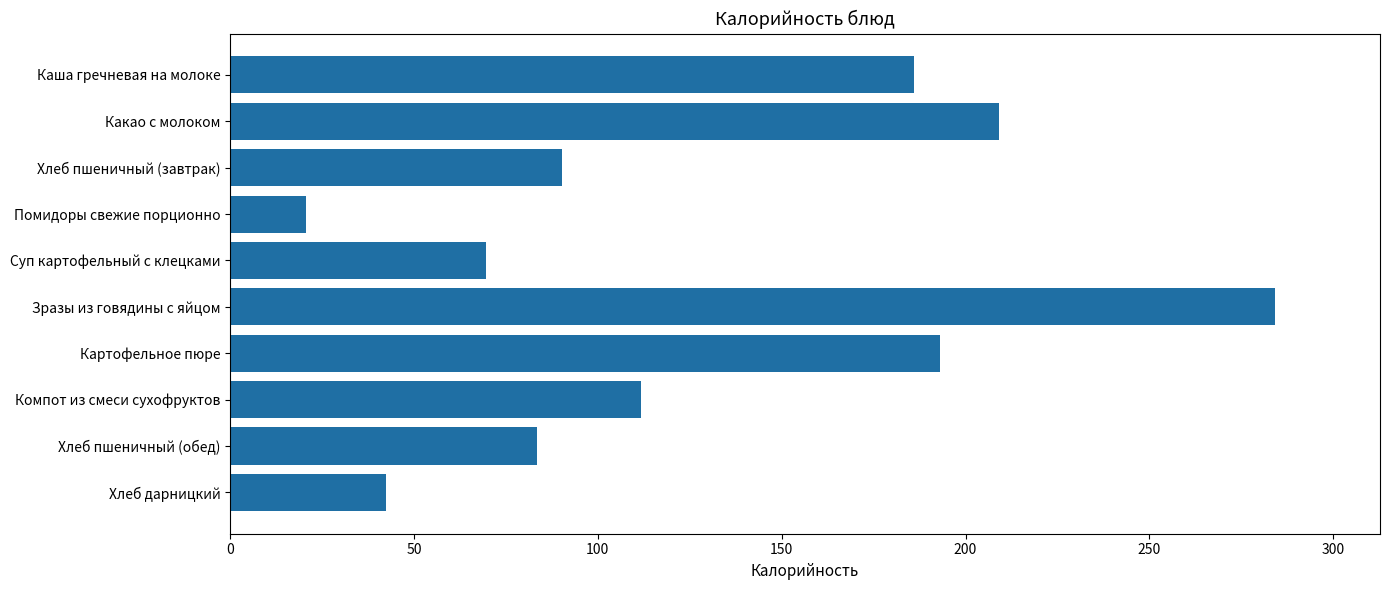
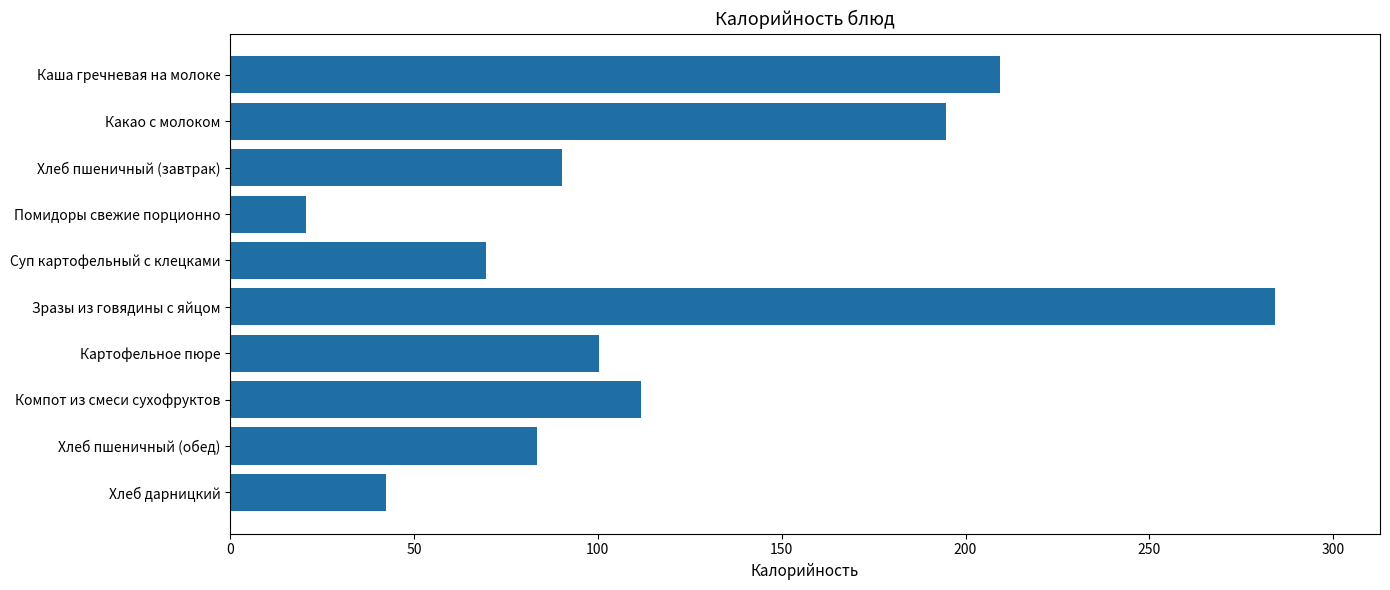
Каша гречневая на молоке: 186 -> 209
Какао с молоком: 209 -> 195
Картофельное пюре: 193 -> 100
